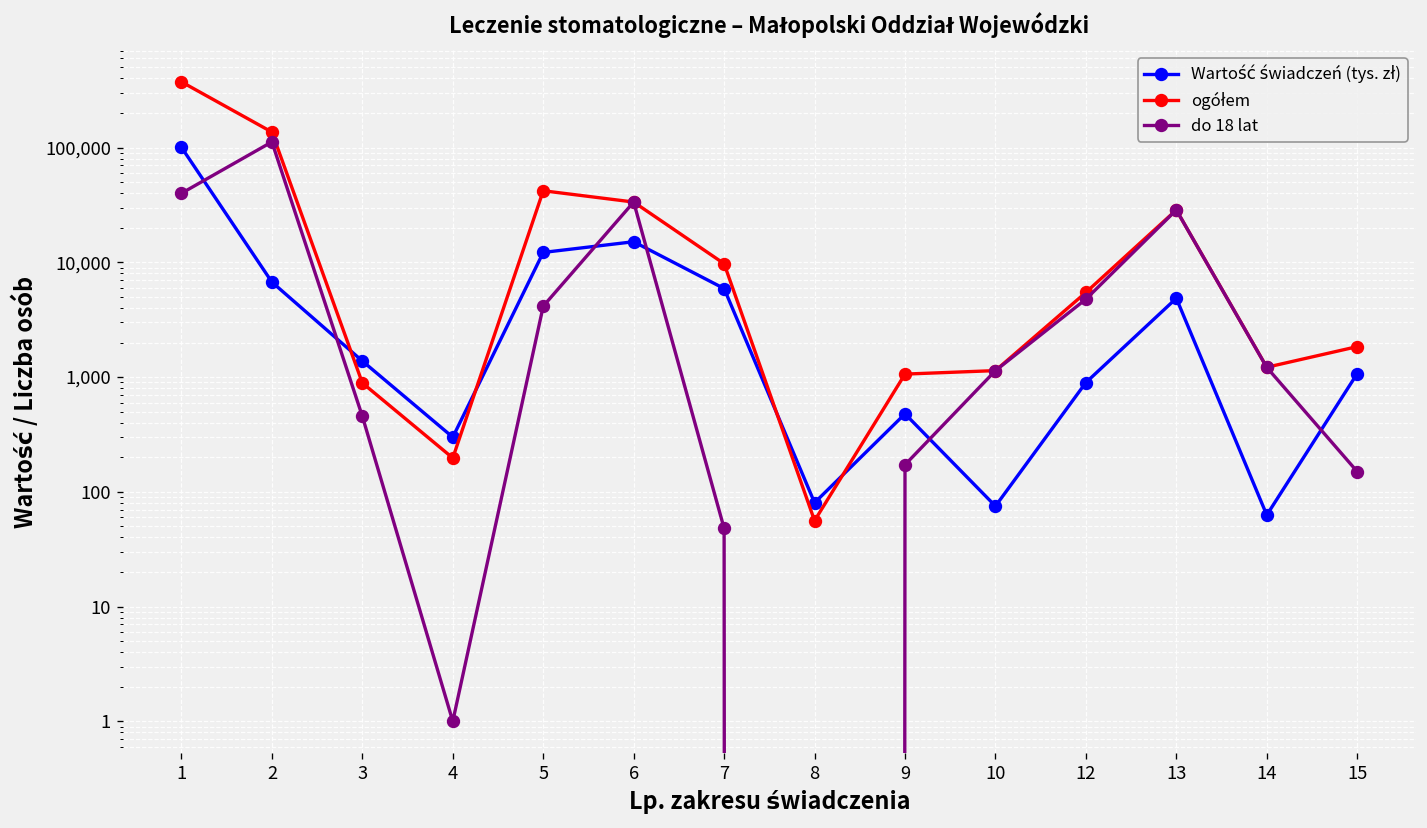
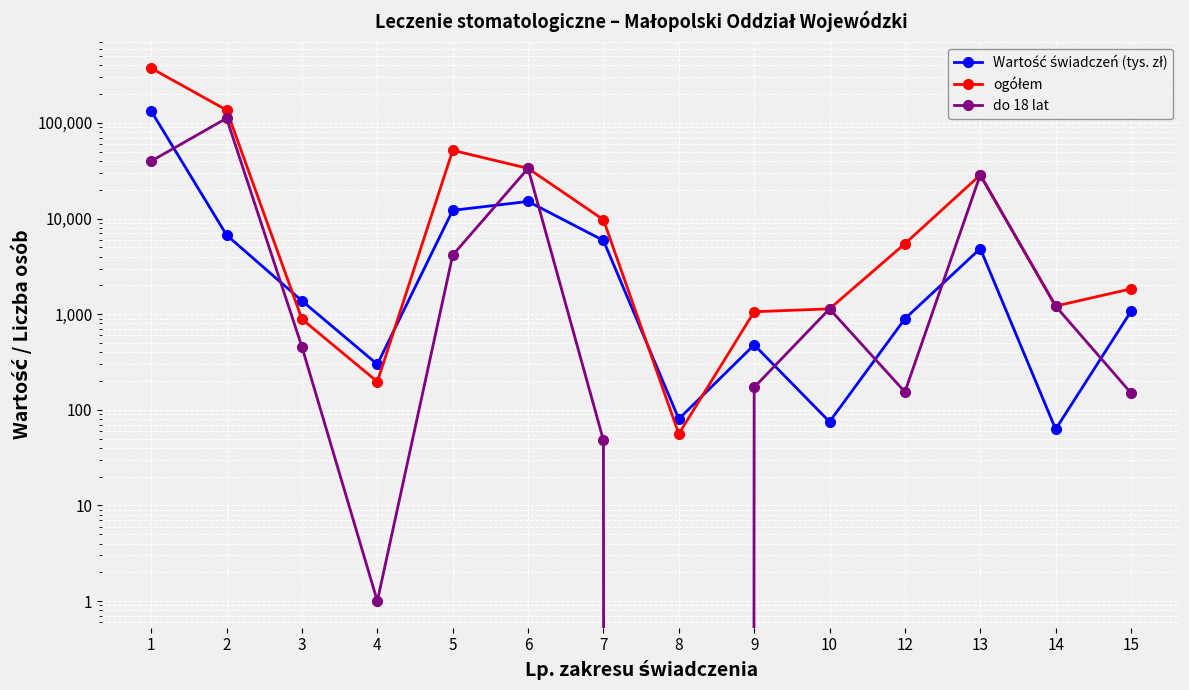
Wartość świadczeń (tys. zł), 1: 100,000 -> 130,000
ogółem, 5: 40,000 -> 50,000
do 18 lat, 12: 5,000 -> 150
